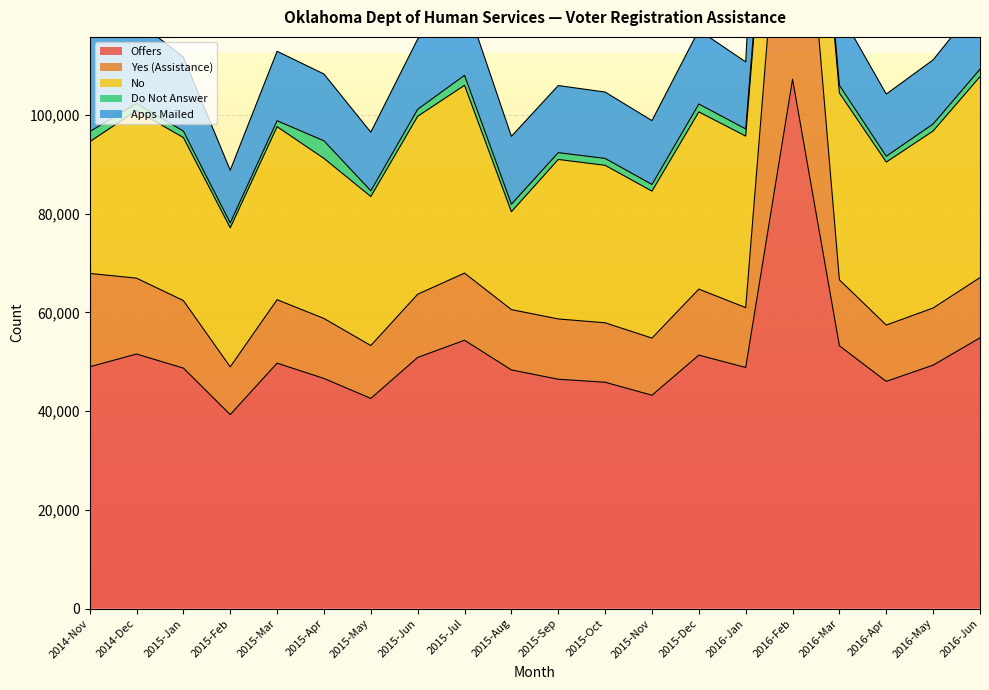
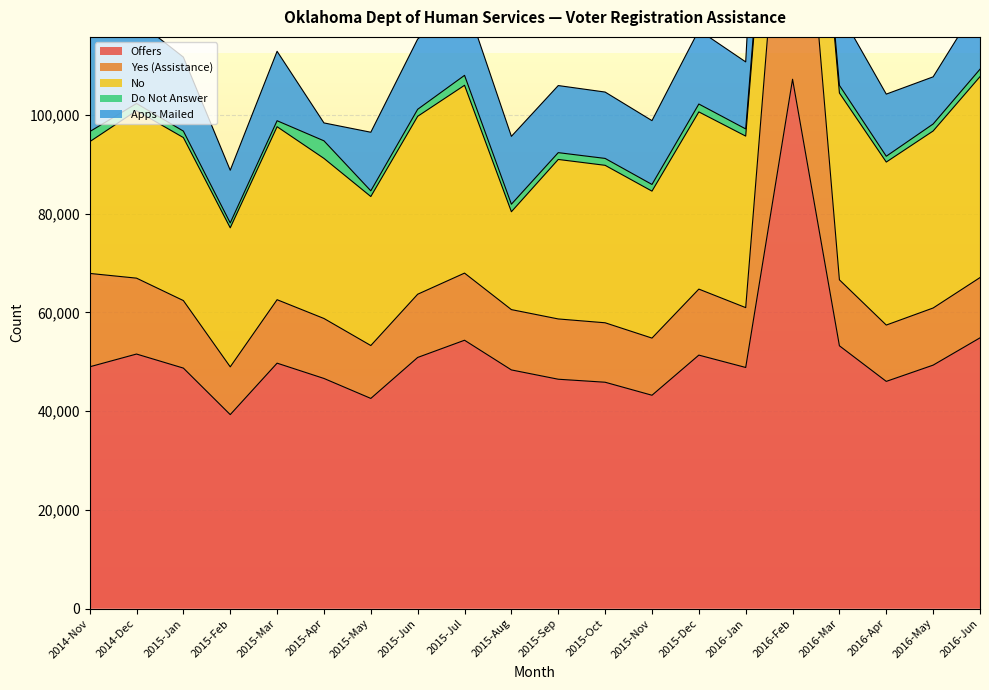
Apps Mailed, 2015-Apr: 14,000 -> 4,000
Apps Mailed, 2016-May: 13,000 -> 10,000
